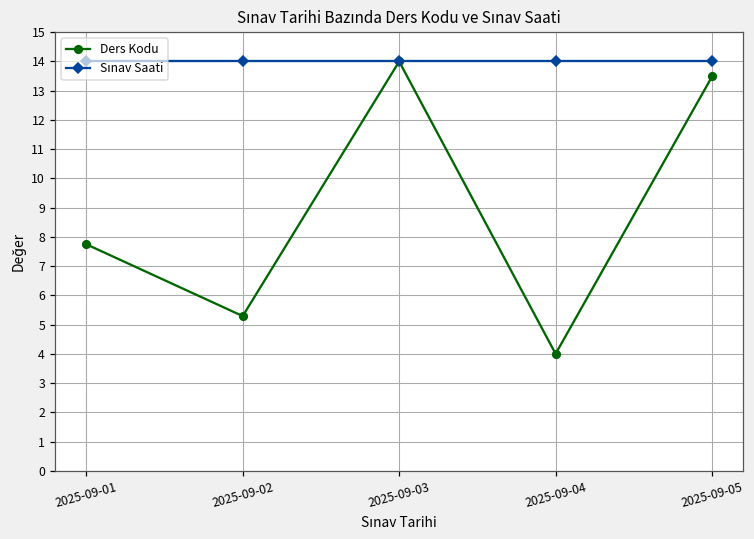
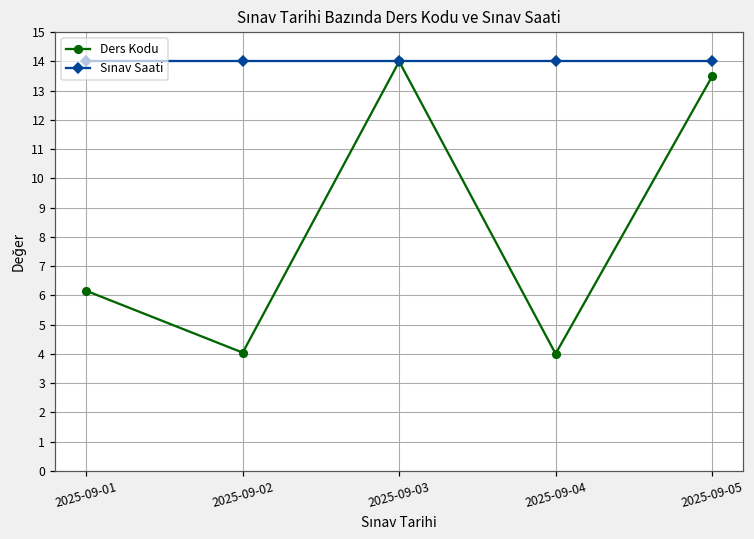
Ders Kodu, 2025-09-01: 7.7 -> 6.2
Ders Kodu, 2025-09-02: 5.3 -> 4.0
